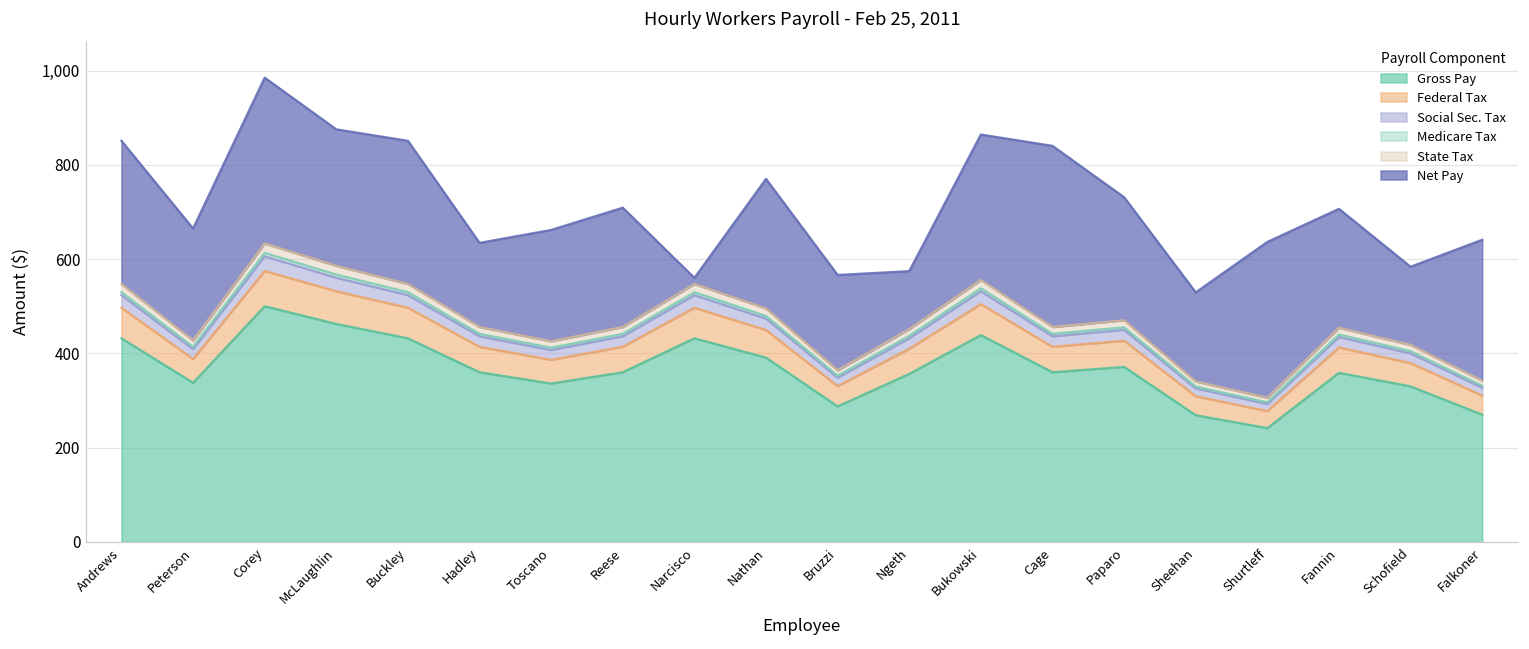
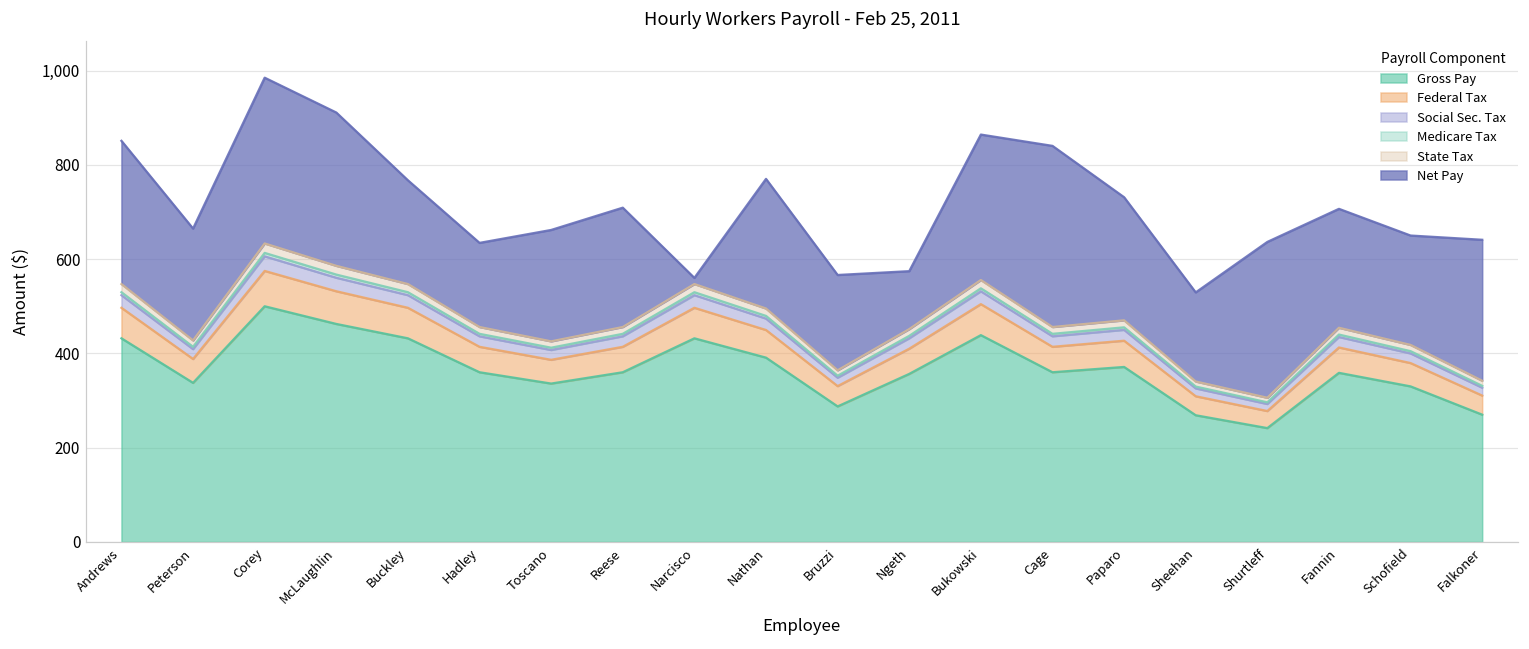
Net Pay, McLaughlin: 290 -> 330
Net Pay, Buckley: 300 -> 220
Net Pay, Schofield: 170 -> 230
